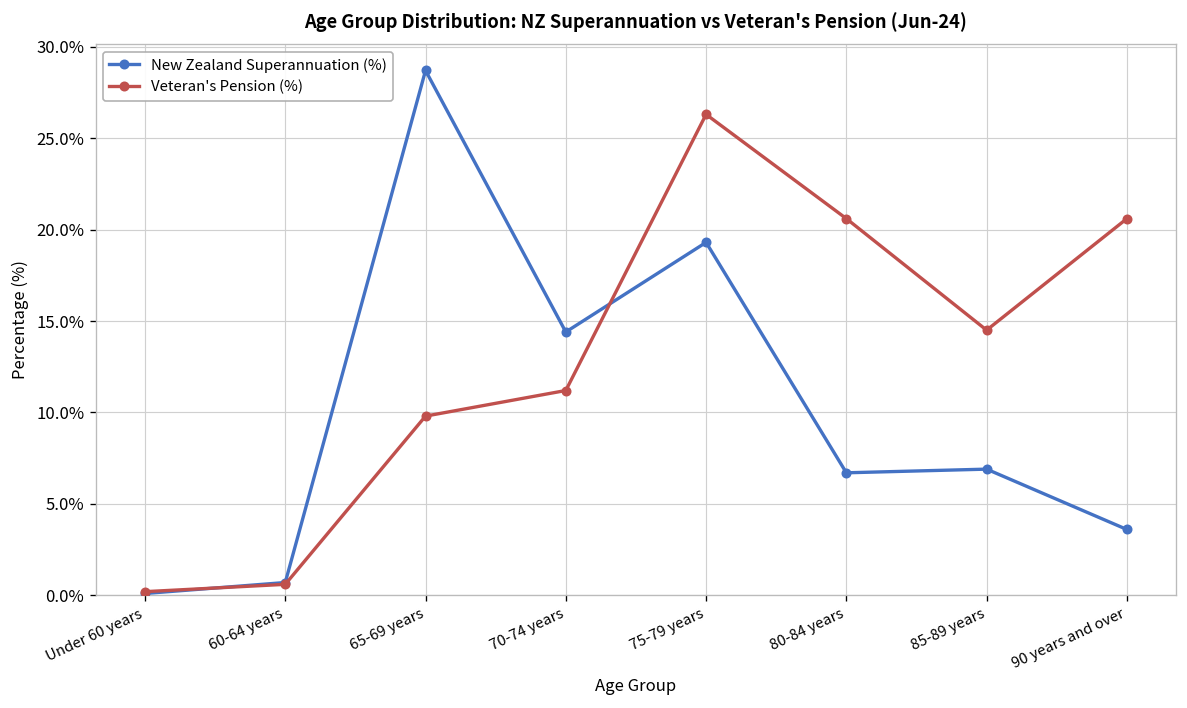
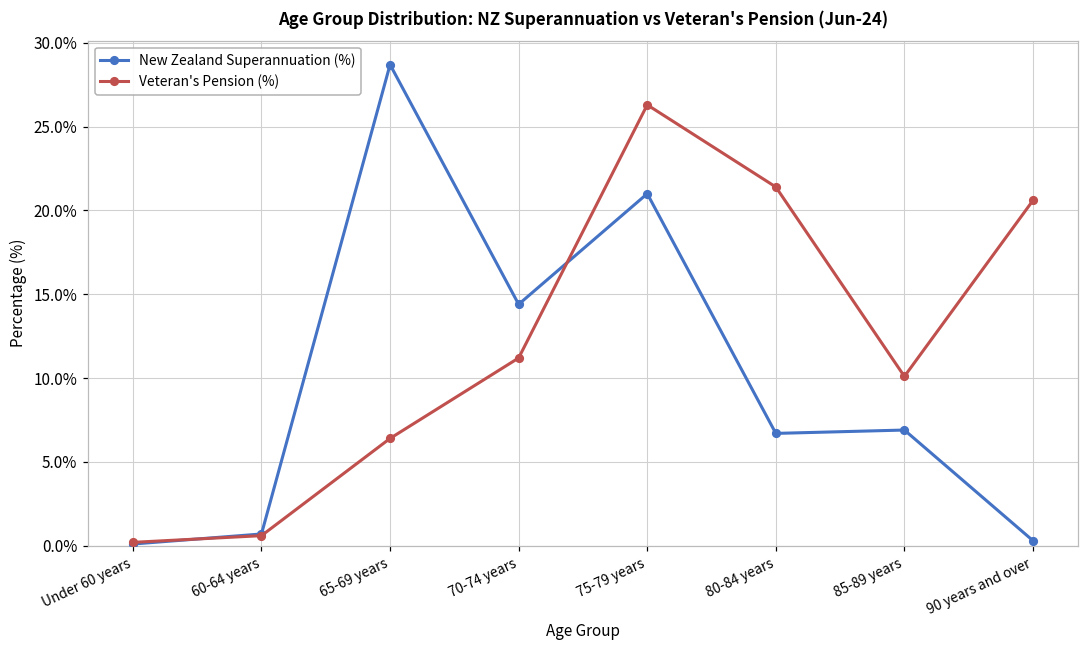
Veteran's Pension (%), 65-69 years: 9.8% -> 6.4%
New Zealand Superannuation (%), 75-79 years: 19.3% -> 21.0%
Veteran's Pension (%), 80-84 years: 20.6% -> 21.4%
Veteran's Pension (%), 85-89 years: 14.5% -> 10.1%
New Zealand Superannuation (%), 90 years and over: 3.6% -> 0.3%
